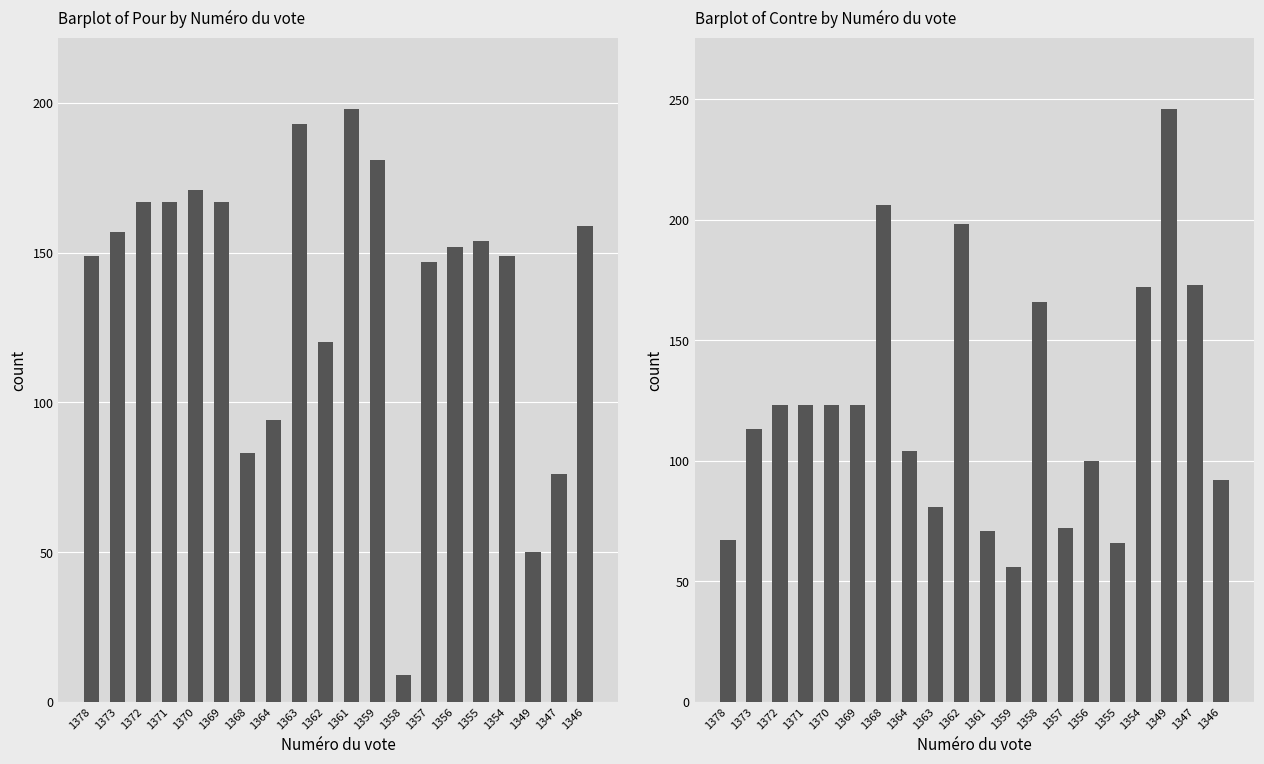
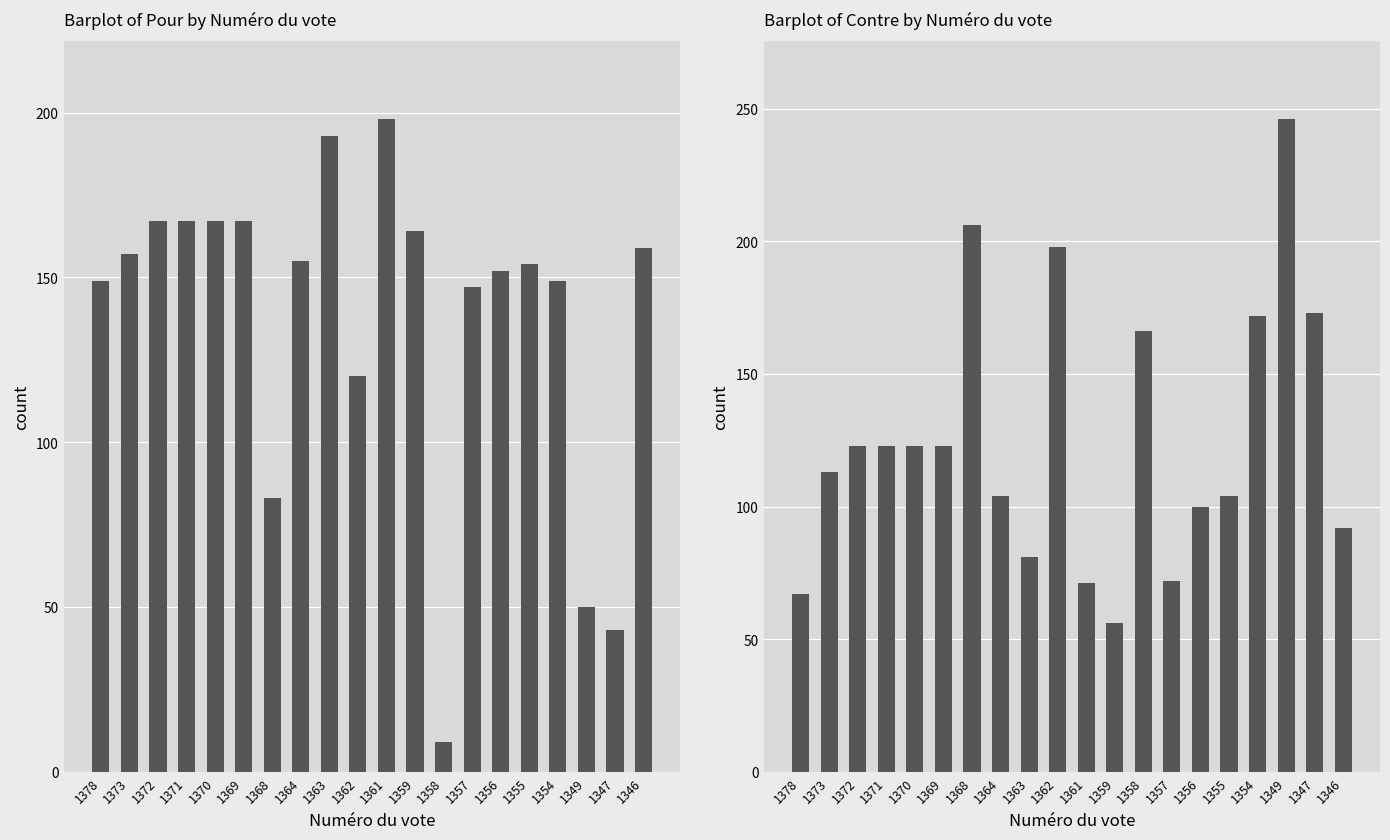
Barplot of Pour by Numéro du vote, 1370: 171 -> 167
Barplot of Pour by Numéro du vote, 1364: 94 -> 155
Barplot of Pour by Numéro du vote, 1359: 181 -> 164
Barplot of Pour by Numéro du vote, 1347: 76 -> 43
Barplot of Contre by Numéro du vote, 1355: 66 -> 104
